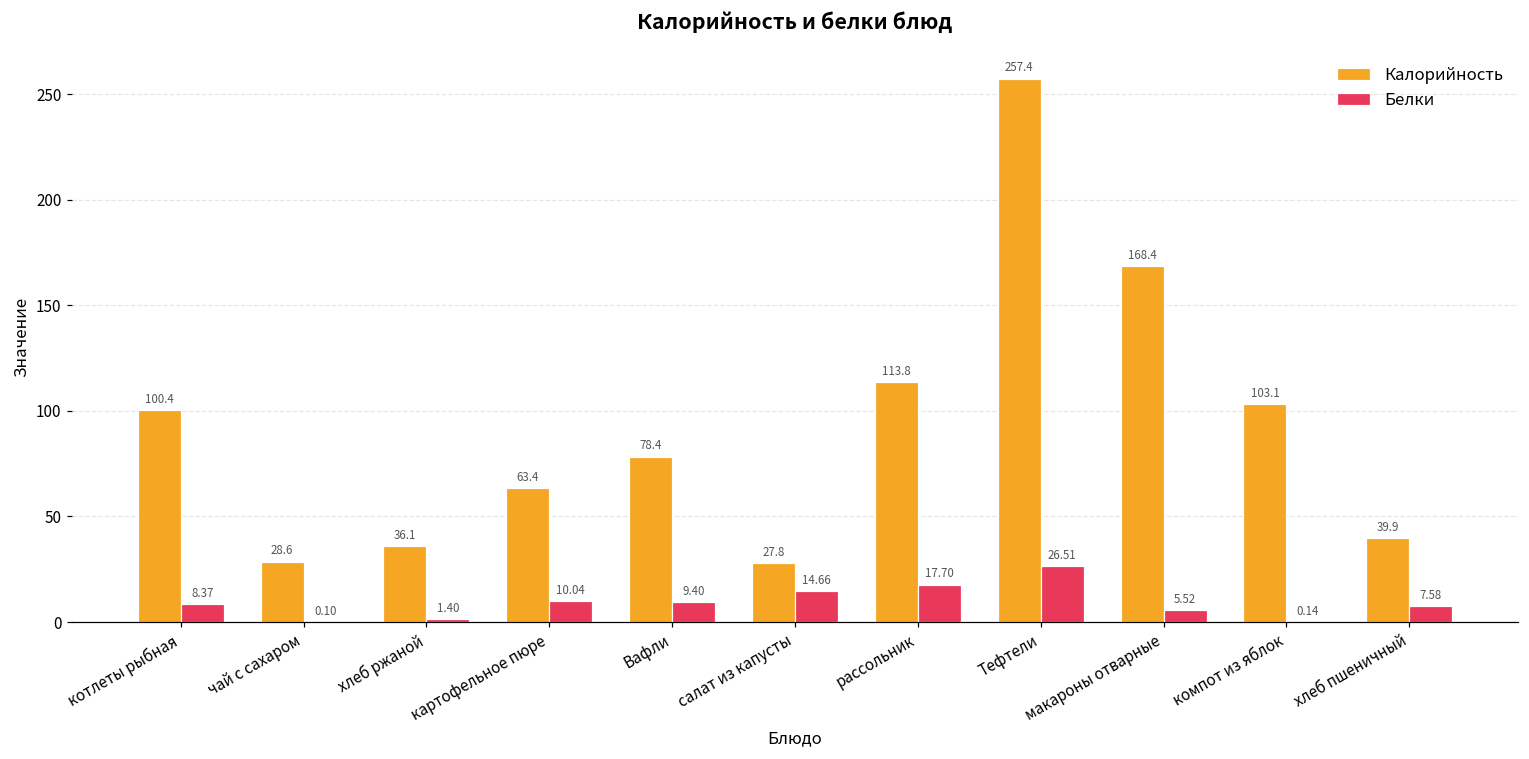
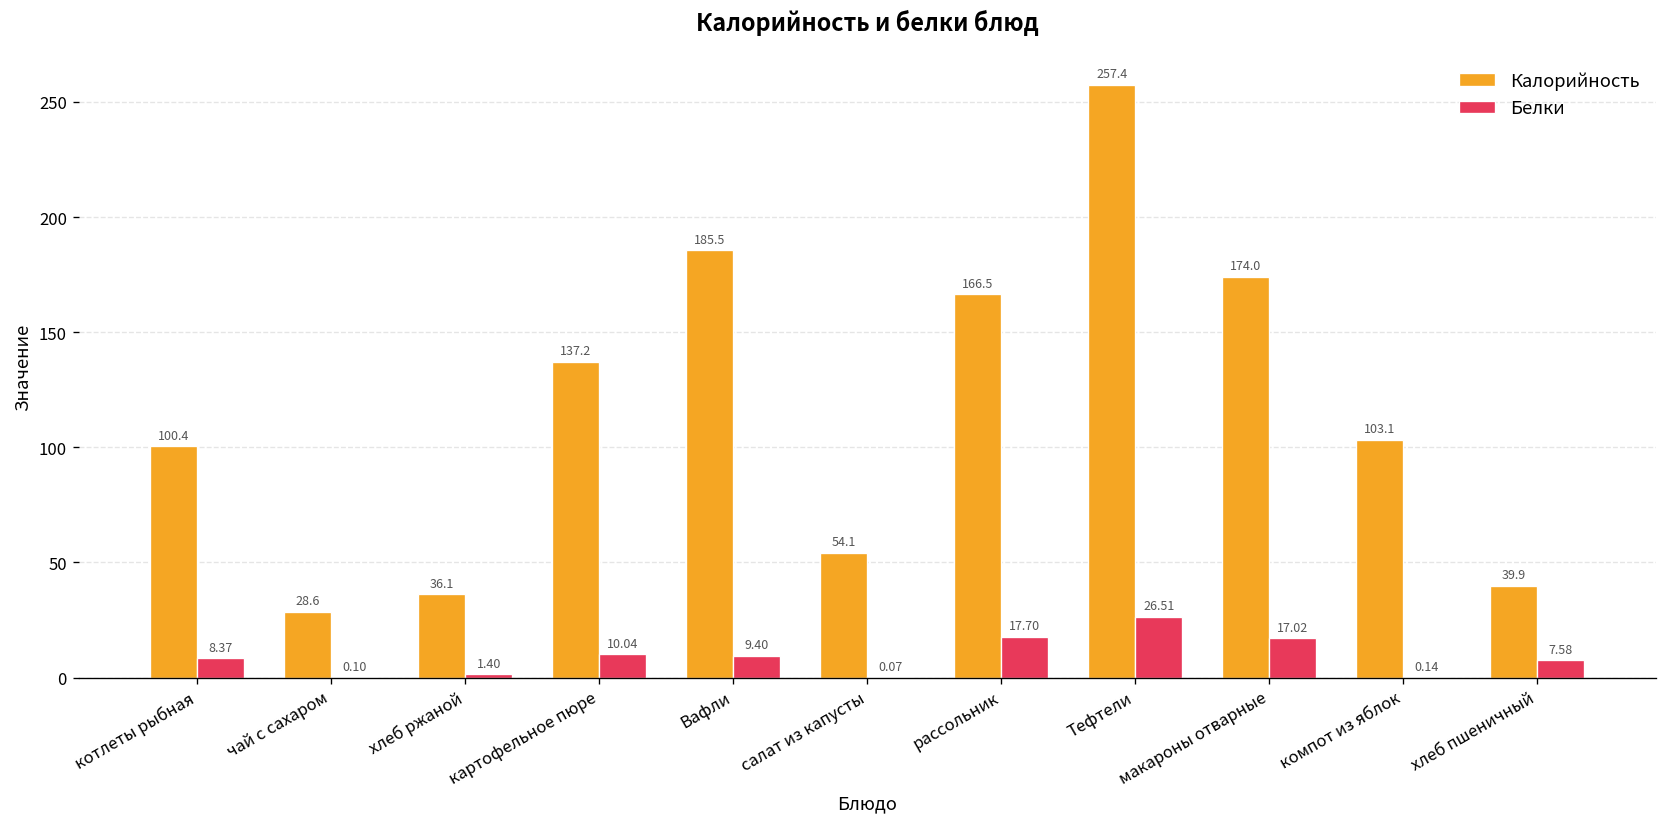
Калорийность, картофельное пюре: 63.4 -> 137.2
Калорийность, Вафли: 78.4 -> 185.5
Калорийность, салат из капусты: 27.8 -> 54.1
Белки, салат из капусты: 14.66 -> 0.07
Калорийность, рассольник: 113.8 -> 166.5
Калорийность, макароны отварные: 168.4 -> 174.0
Белки, макароны отварные: 5.52 -> 17.02
